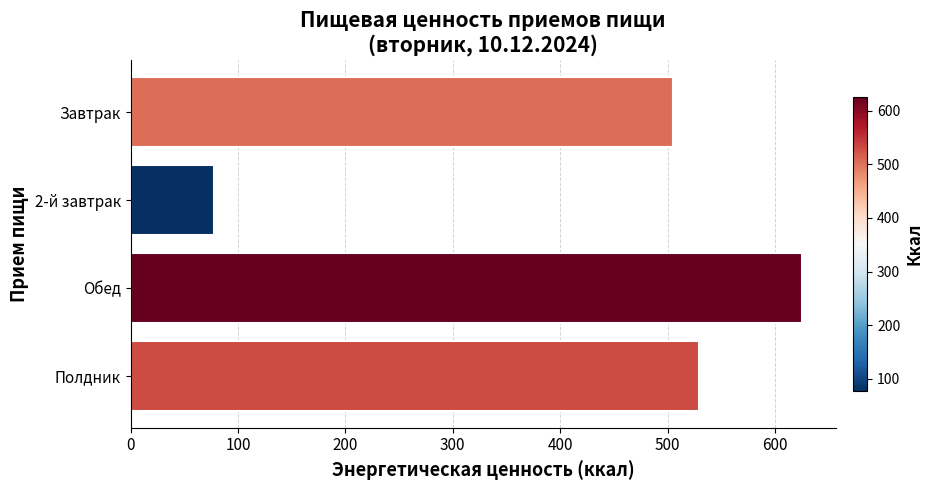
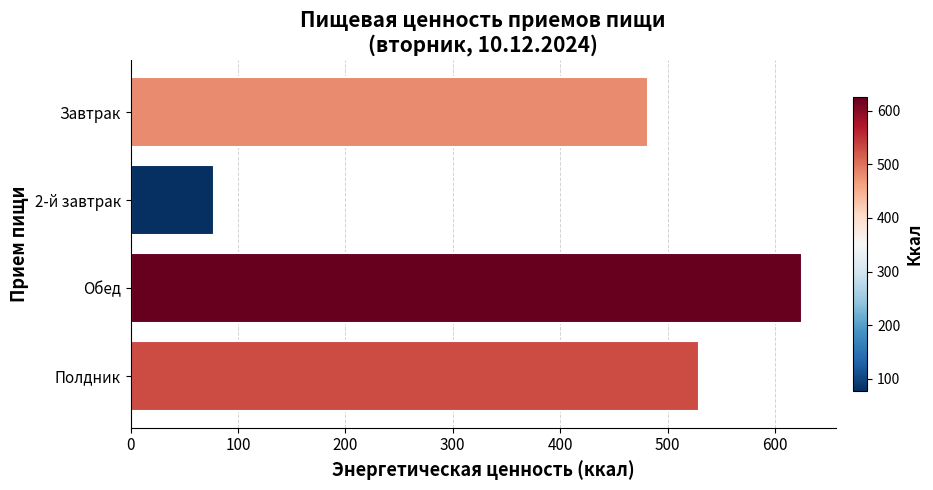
Завтрак: 505 -> 482
